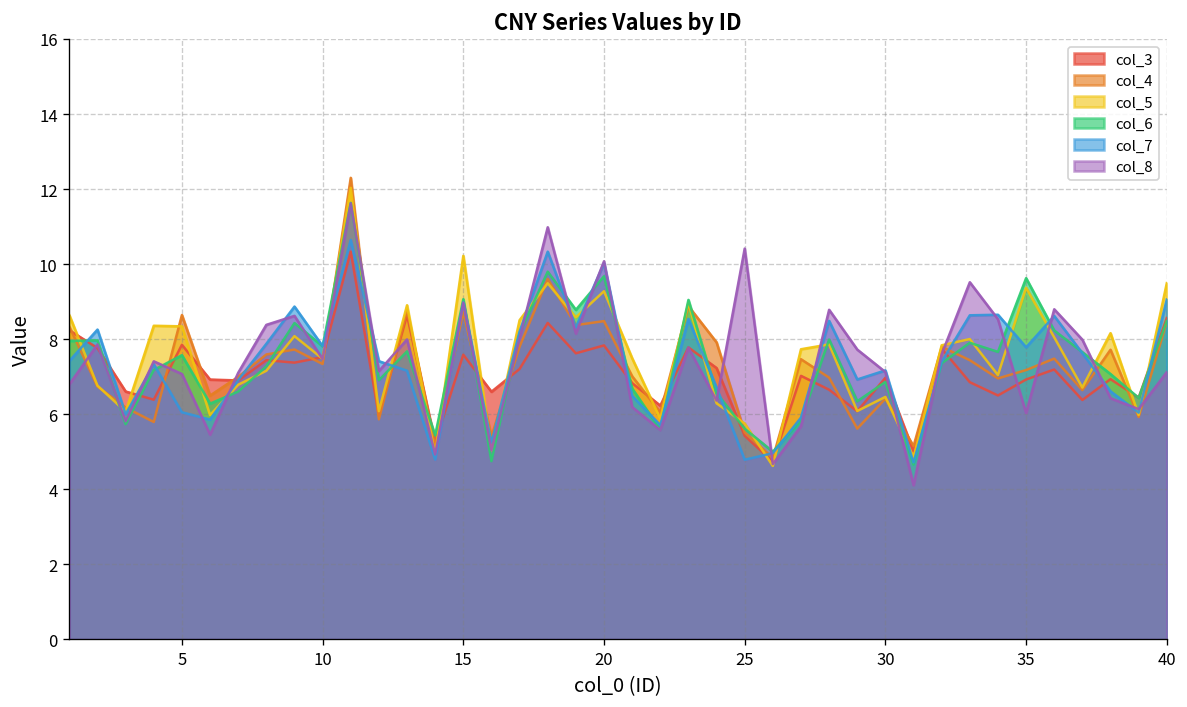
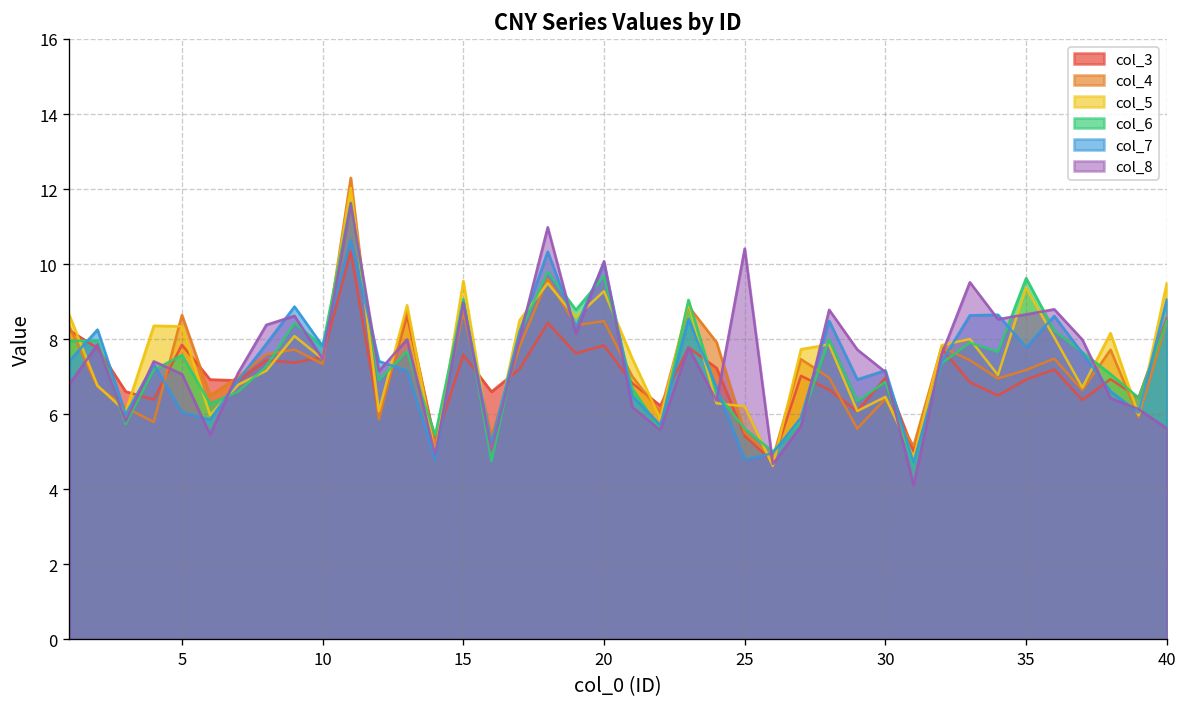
col_5, 15: 10.2 -> 9.6
col_5, 25: 5.8 -> 6.2
col_8, 35: 6.0 -> 8.7
col_8, 40: 7.1 -> 5.6
